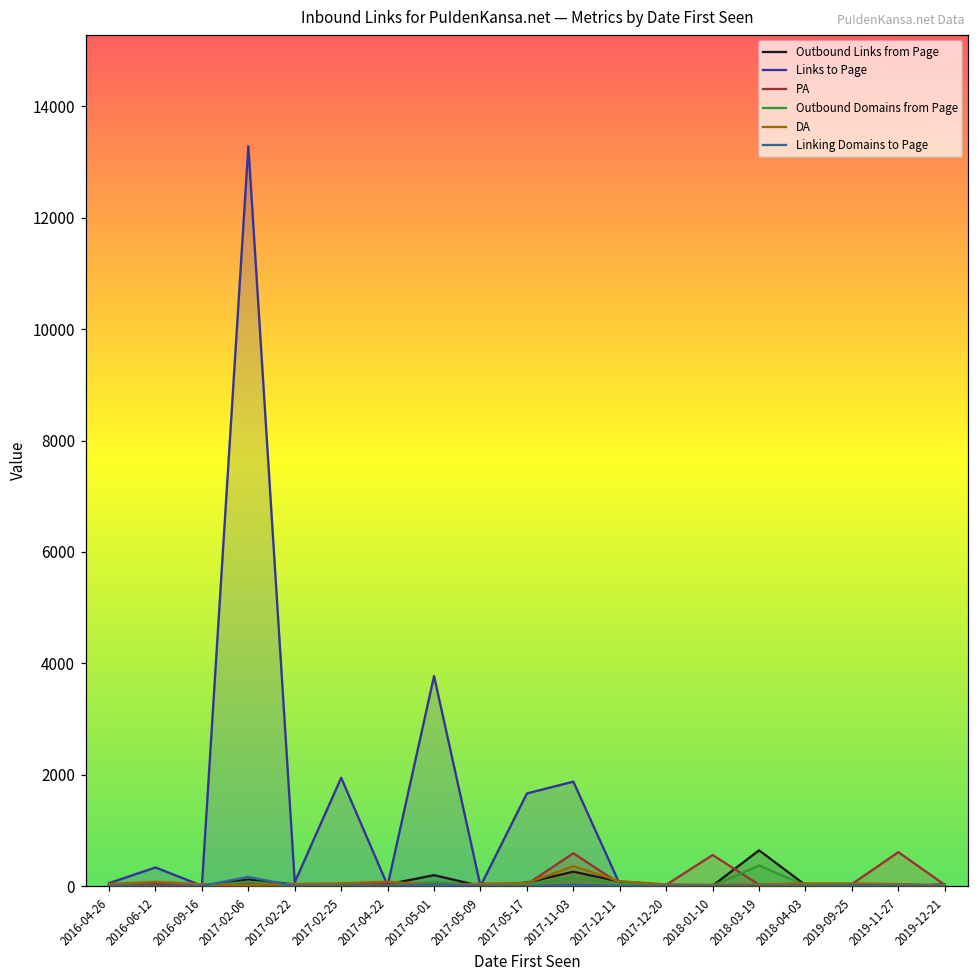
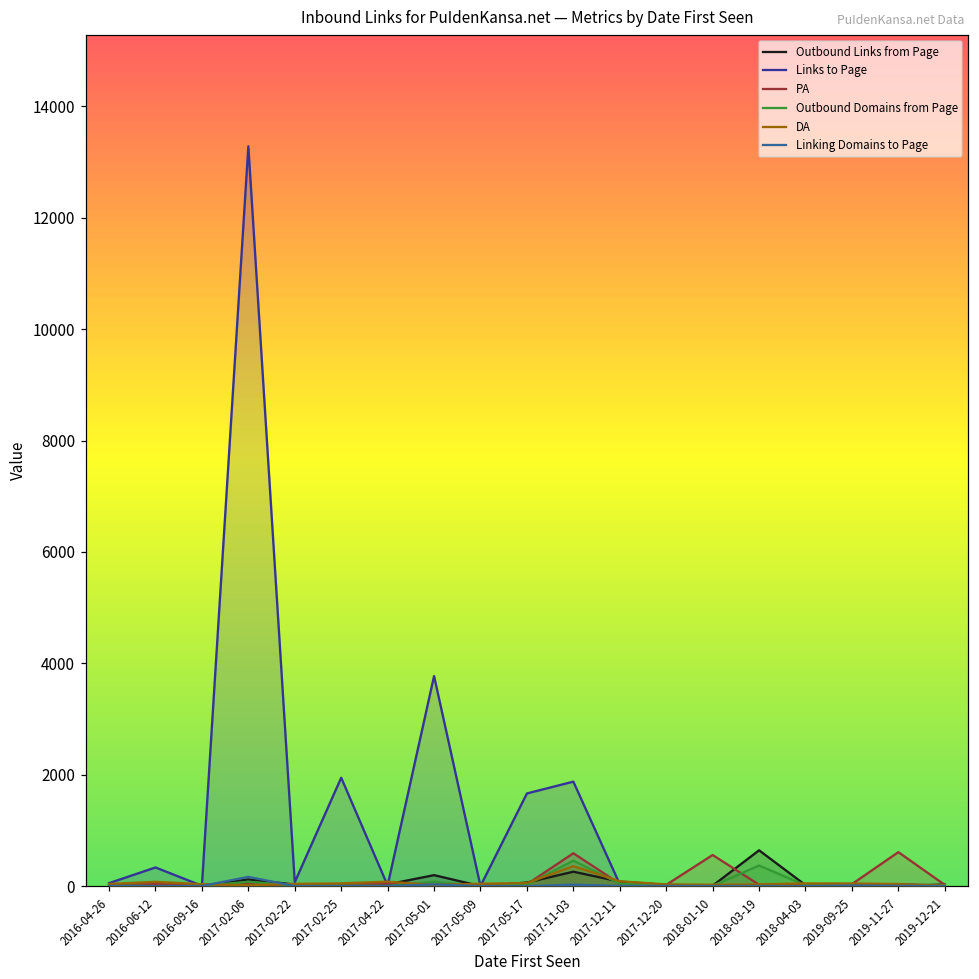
Outbound Domains from Page, 2017-11-03: 200 -> 500
